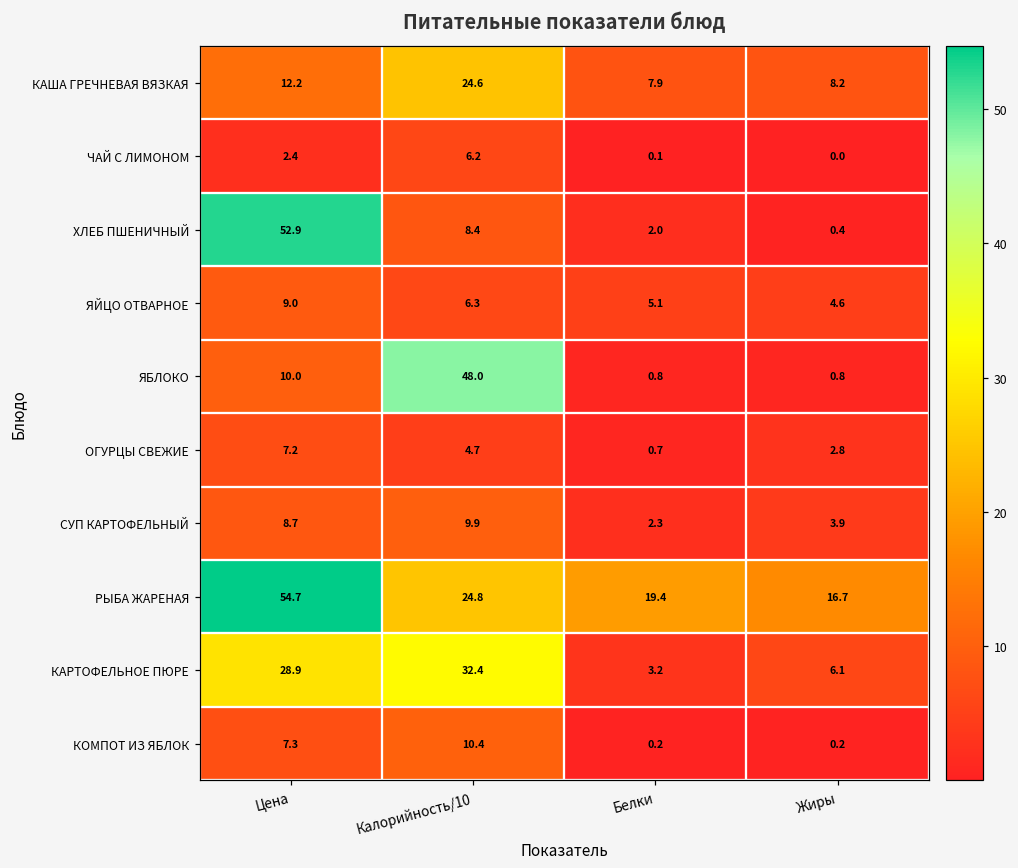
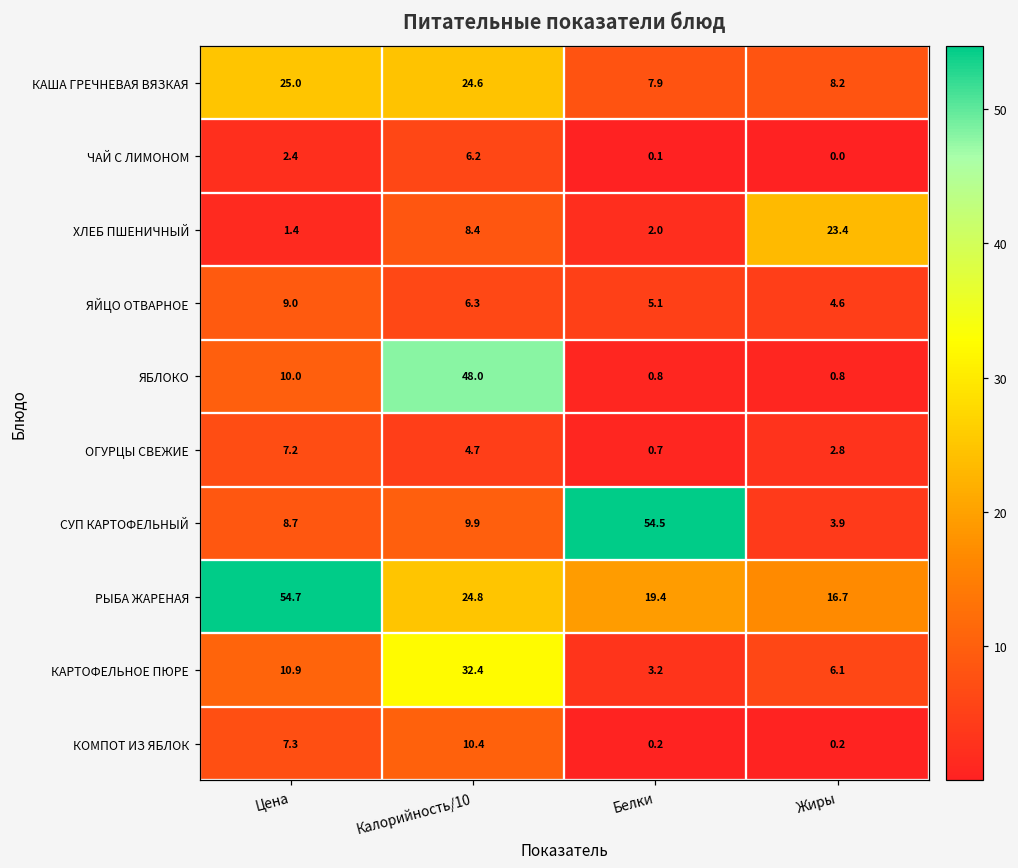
КАША ГРЕЧНЕВАЯ ВЯЗКАЯ, Цена: 12.2 -> 25.0
ХЛЕБ ПШЕНИЧНЫЙ, Цена: 52.9 -> 1.4
ХЛЕБ ПШЕНИЧНЫЙ, Жиры: 0.4 -> 23.4
СУП КАРТОФЕЛЬНЫЙ, Белки: 2.3 -> 54.5
КАРТОФЕЛЬНОЕ ПЮРЕ, Цена: 28.9 -> 10.9
